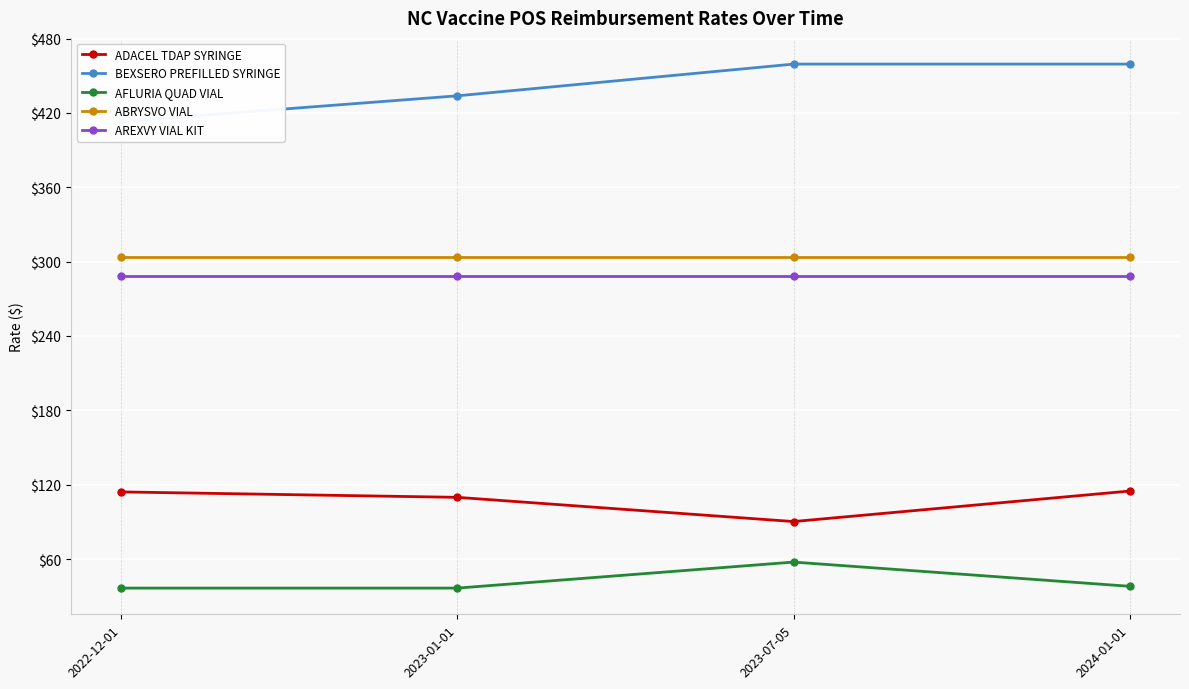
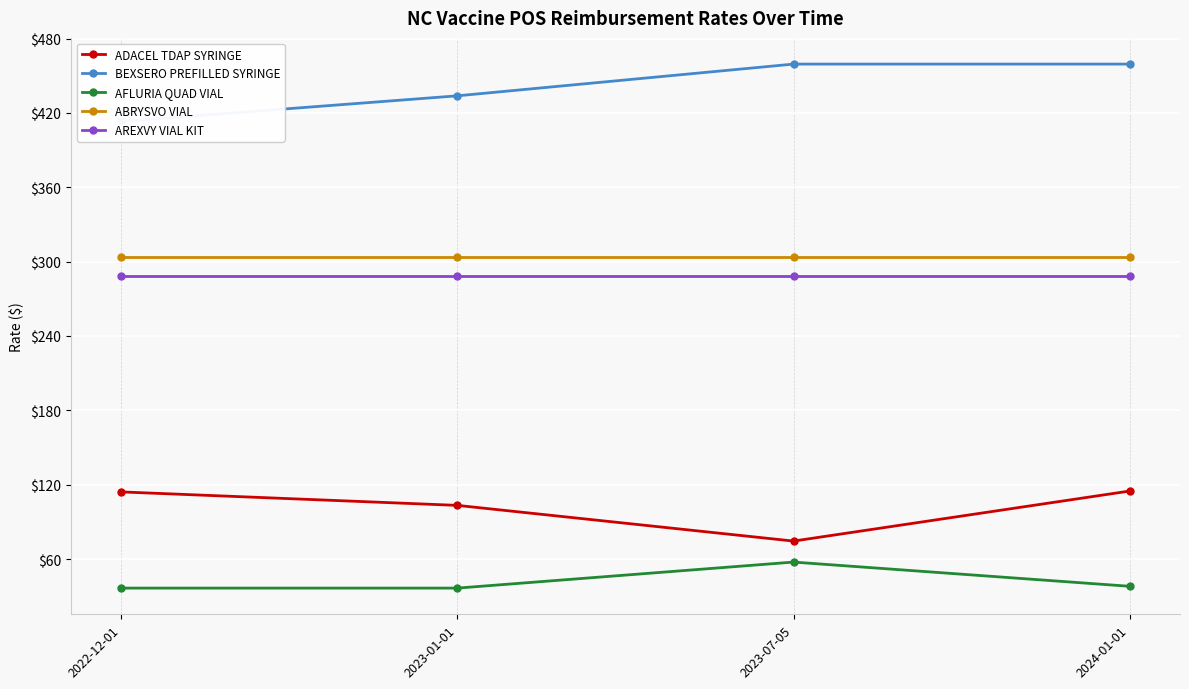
ADACEL TDAP SYRINGE, 2023-01-01: $110 -> $103
ADACEL TDAP SYRINGE, 2023-07-05: $90 -> $75
